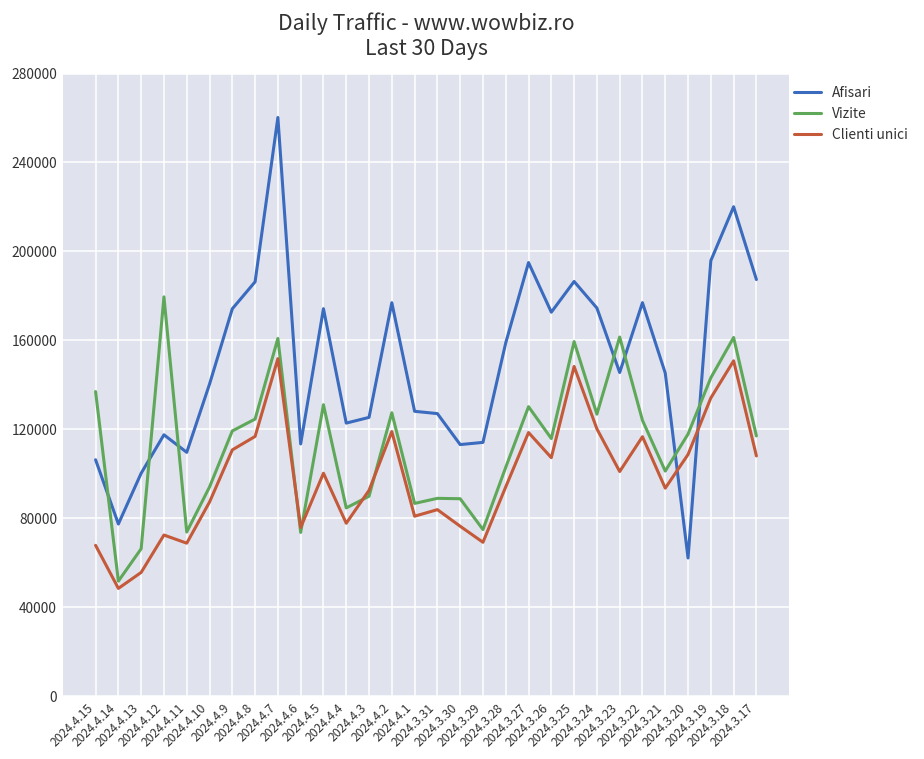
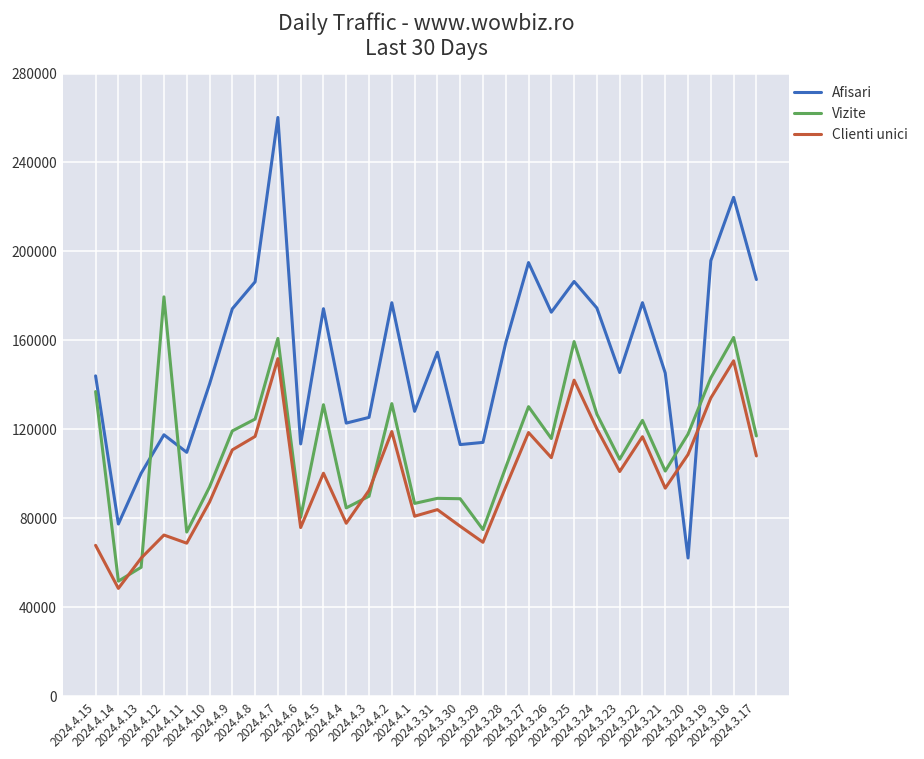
Afisari, 2024.4.15: 106000 -> 144000
Vizite, 2024.4.13: 66000 -> 58000
Clienti unici, 2024.4.13: 56000 -> 62000
Vizite, 2024.4.6: 74000 -> 80000
Vizite, 2024.4.2: 127000 -> 132000
Afisari, 2024.3.31: 127000 -> 155000
Clienti unici, 2024.3.25: 148000 -> 142000
Vizite, 2024.3.23: 162000 -> 107000
Afisari, 2024.3.18: 220000 -> 224000
